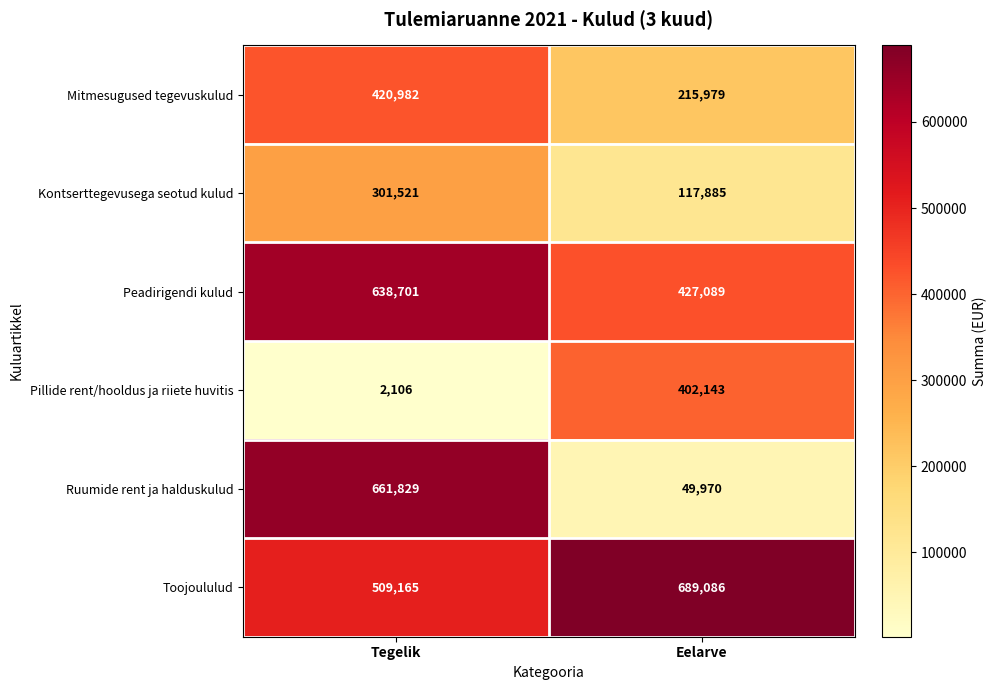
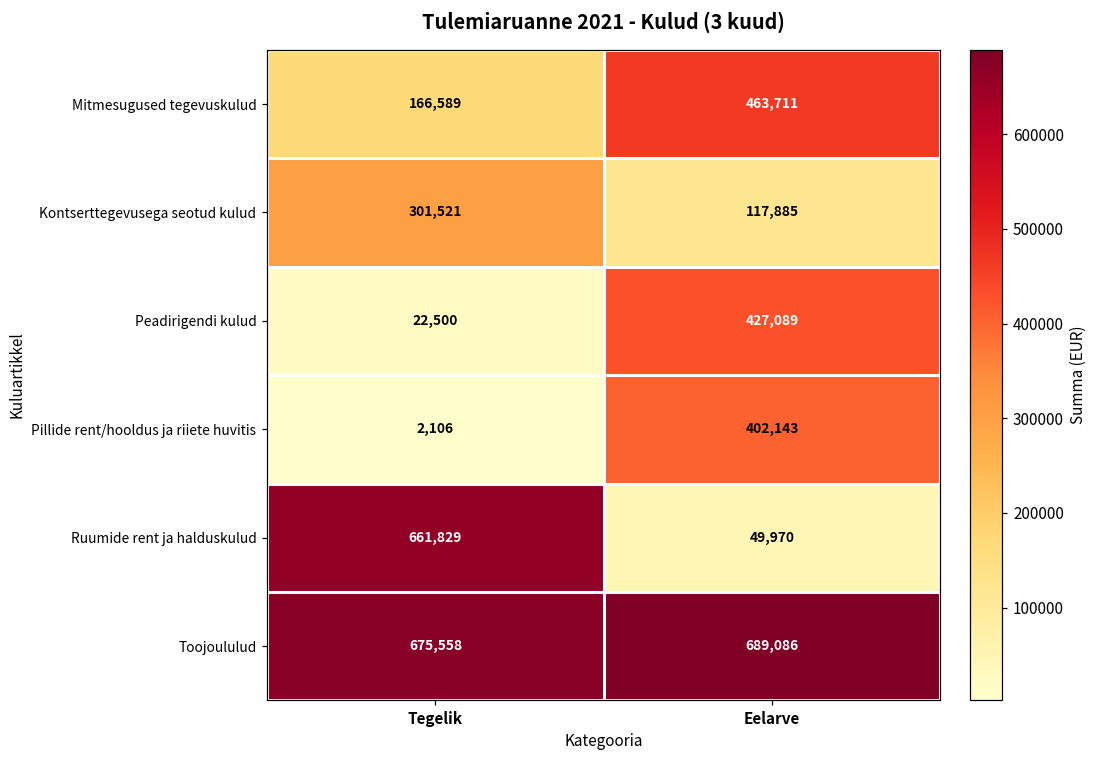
Mitmesugused tegevuskulud, Tegelik: 420,982 -> 166,589
Mitmesugused tegevuskulud, Eelarve: 215,979 -> 463,711
Peadirigendi kulud, Tegelik: 638,701 -> 22,500
Toojoululud, Tegelik: 509,165 -> 675,558
